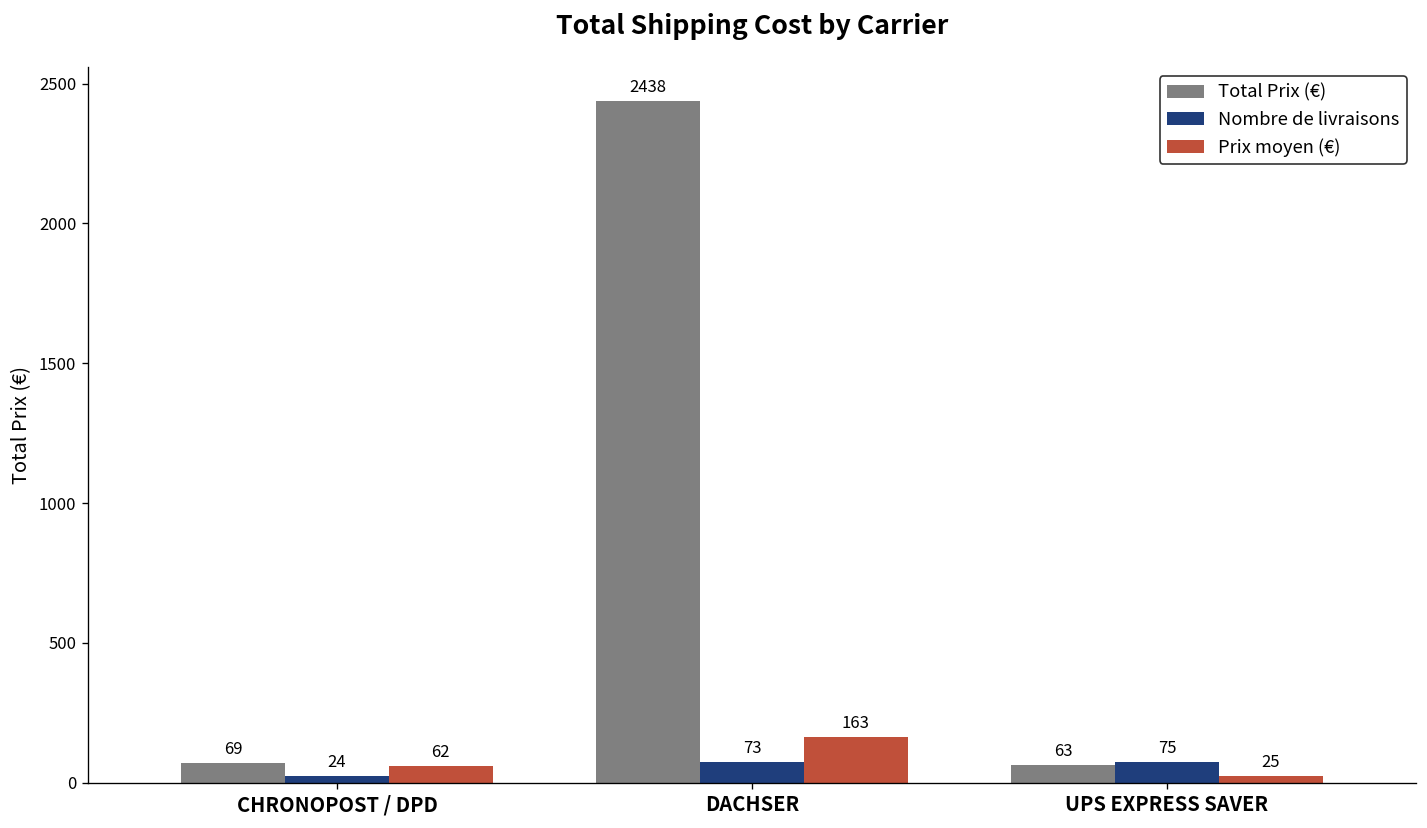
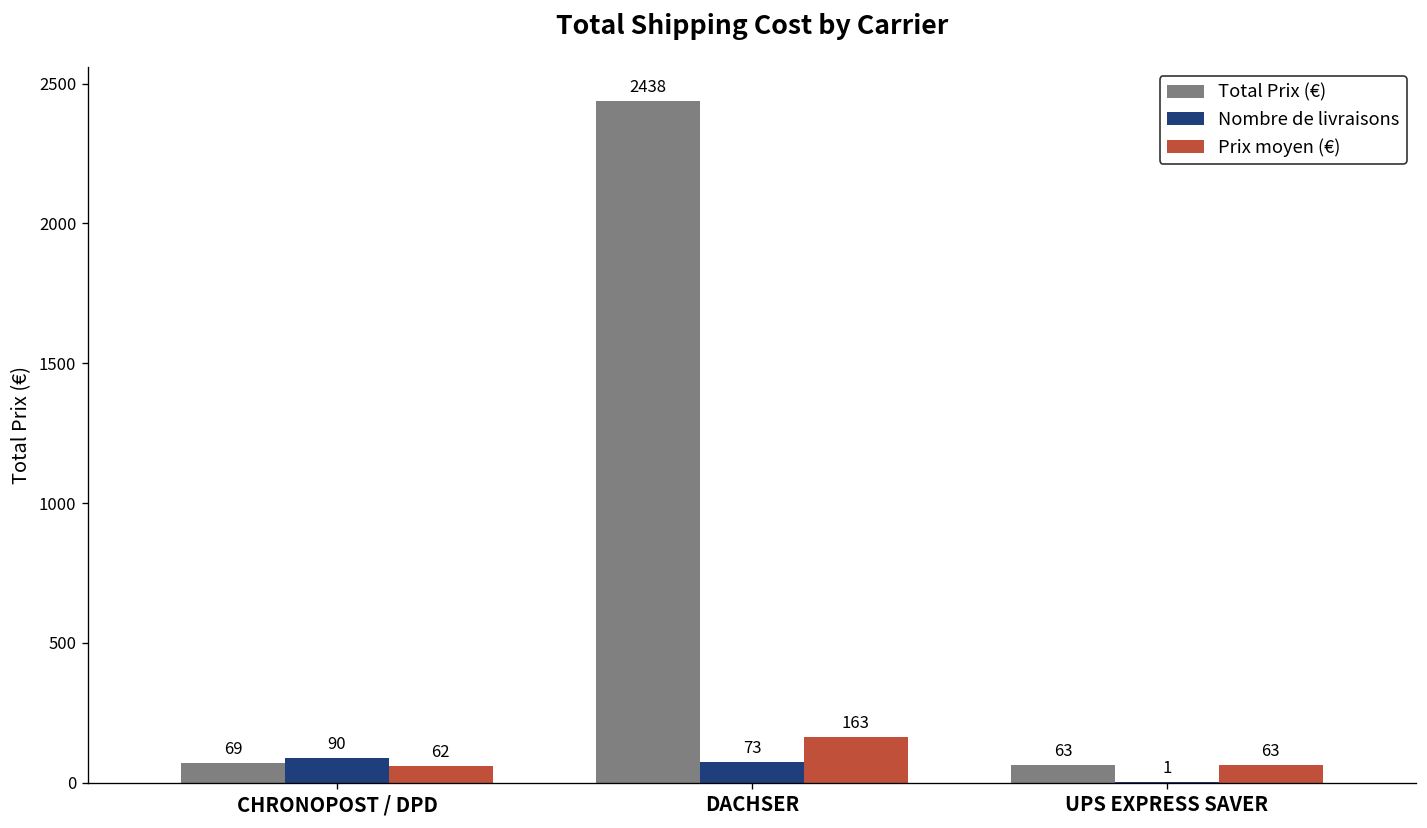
Nombre de livraisons, CHRONOPOST / DPD: 24 -> 90
Nombre de livraisons, UPS EXPRESS SAVER: 75 -> 1
Prix moyen (€), UPS EXPRESS SAVER: 25 -> 63
